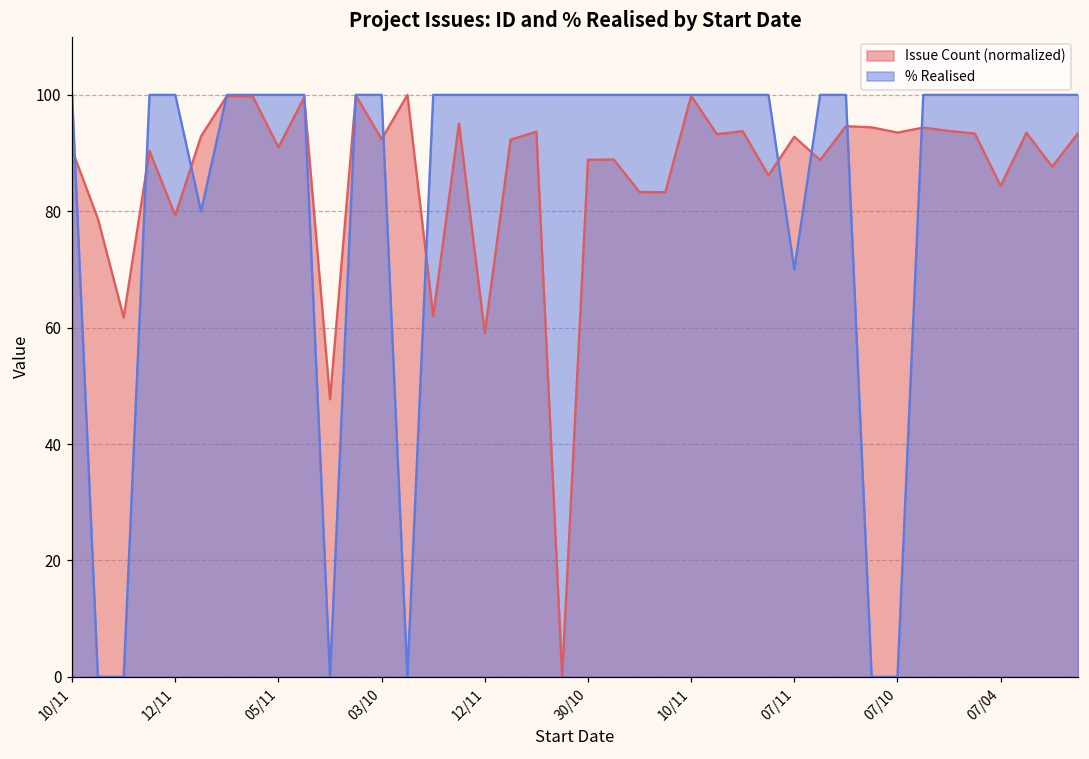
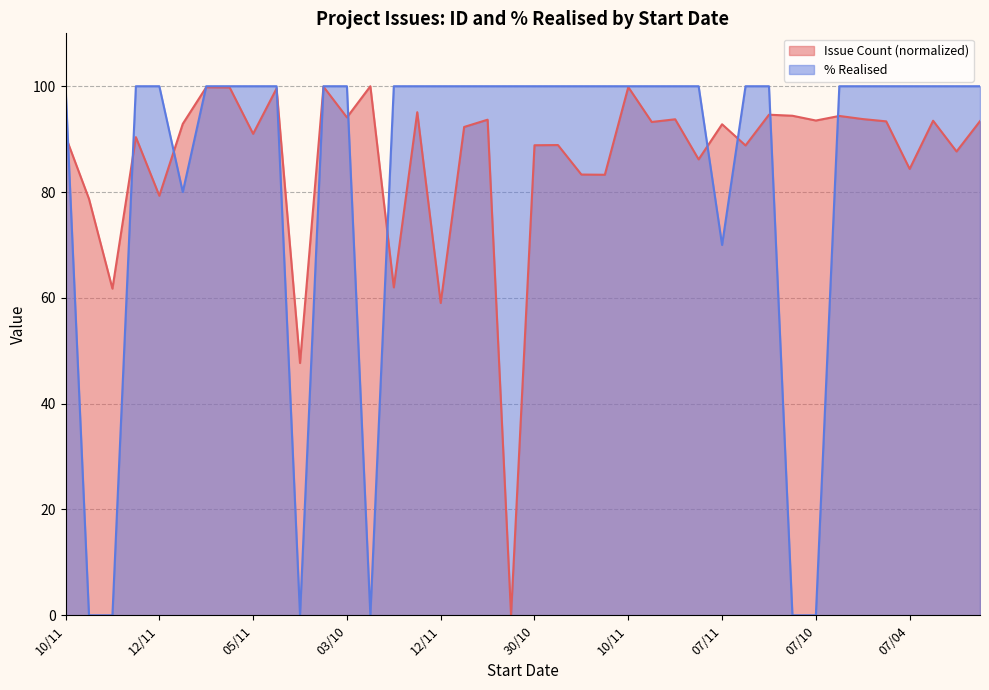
Issue Count (normalized), 03/10: 92 -> 94
